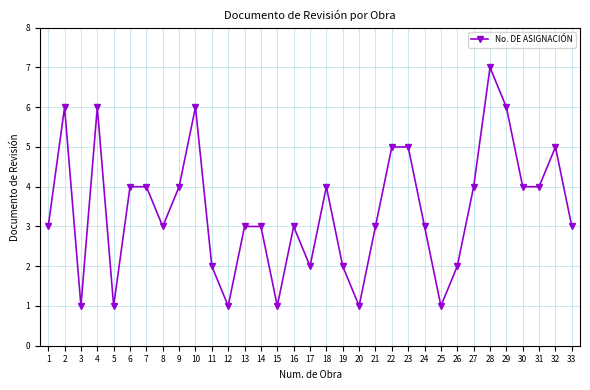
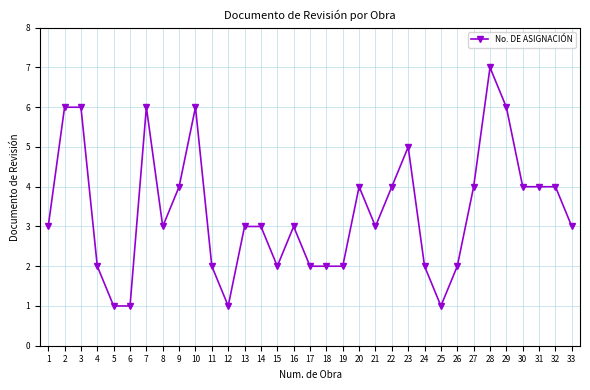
3: 1 -> 6
4: 6 -> 2
6: 4 -> 1
7: 4 -> 6
15: 1 -> 2
18: 4 -> 2
20: 1 -> 4
22: 5 -> 4
24: 3 -> 2
32: 5 -> 4
